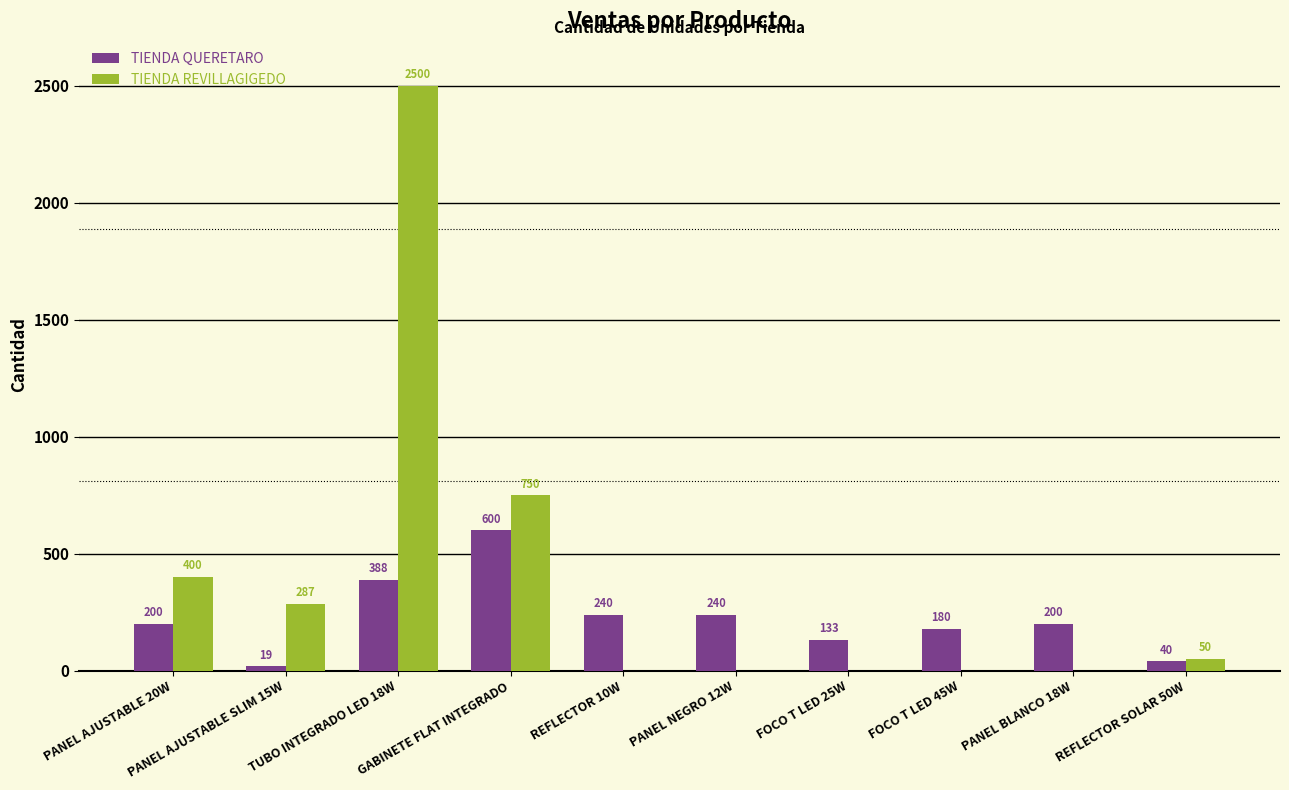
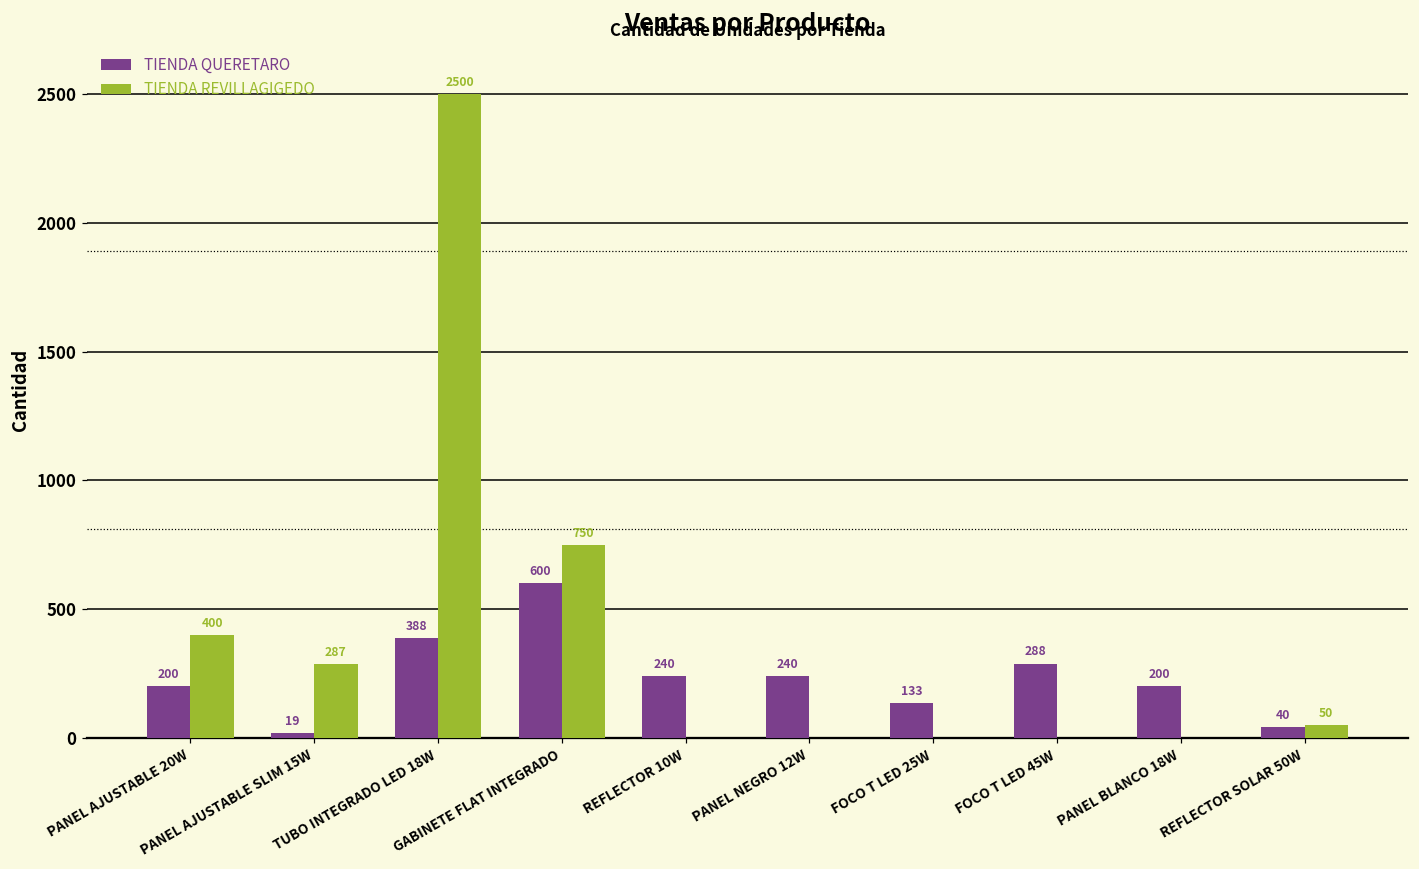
TIENDA QUERETARO, FOCO T LED 45W: 180 -> 288
